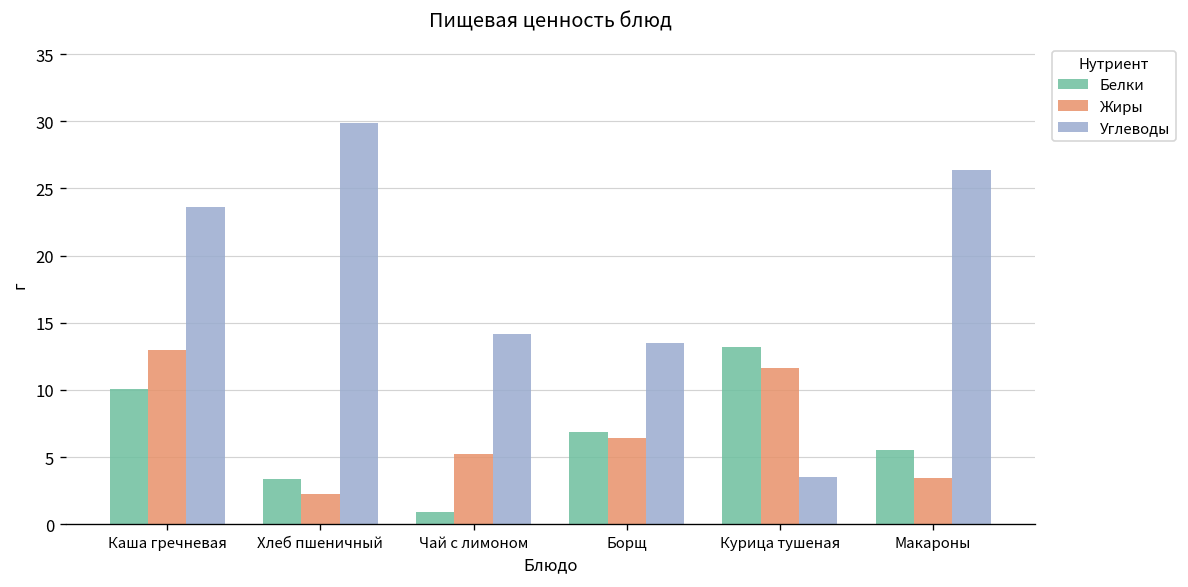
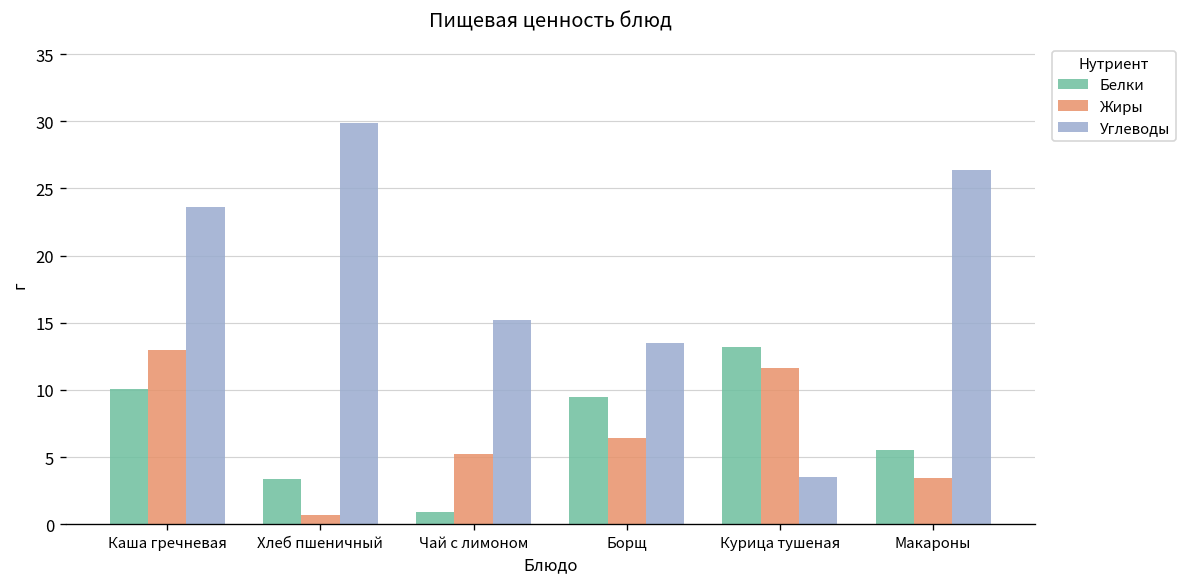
Жиры, Хлеб пшеничный: 2.3 -> 0.7
Углеводы, Чай с лимоном: 14.2 -> 15.2
Белки, Борщ: 6.9 -> 9.5
